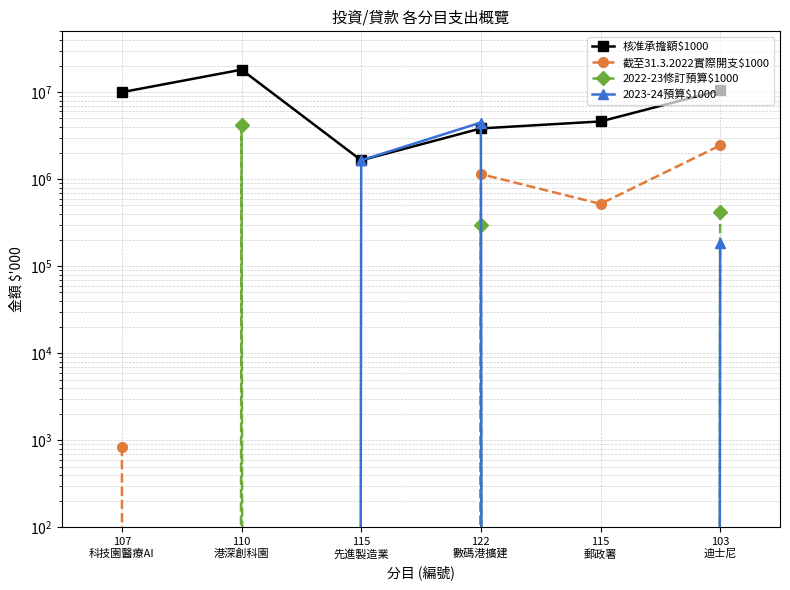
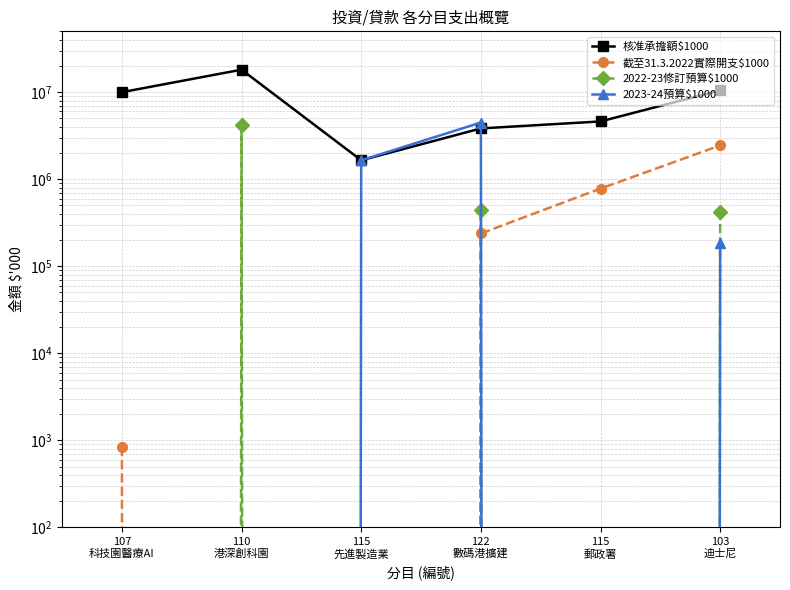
截至31.3.2022實際開支$1000, 122 數碼港擴建: 1100000 -> 240000
2022-23修訂預算$1000, 122 數碼港擴建: 300000 -> 400000
截至31.3.2022實際開支$1000, 115 郵政署: 500000 -> 800000
